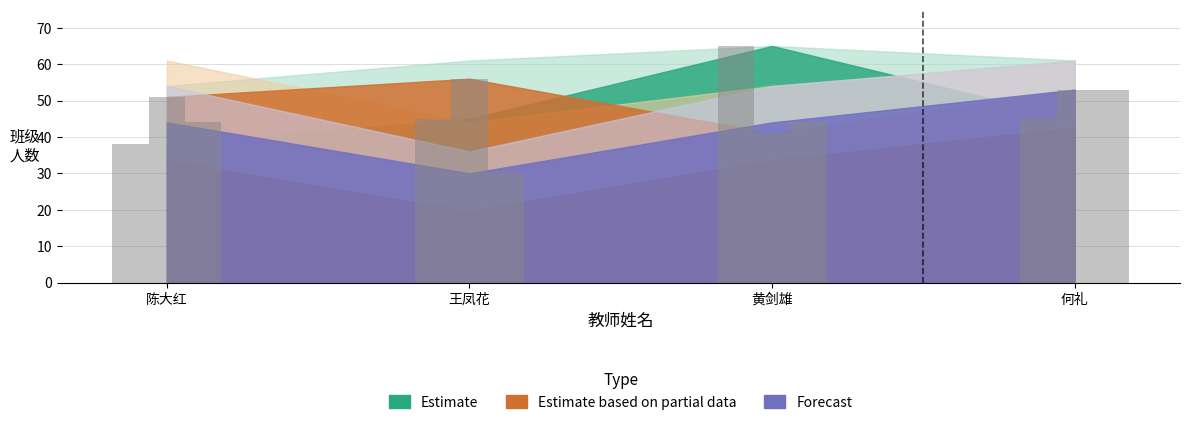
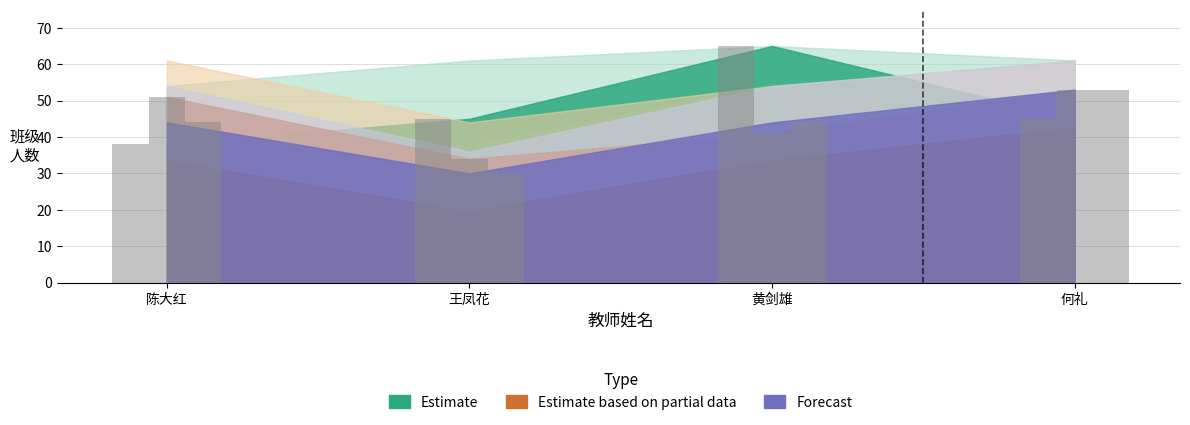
Estimate based on partial data, 王凤花: 56 -> 34
